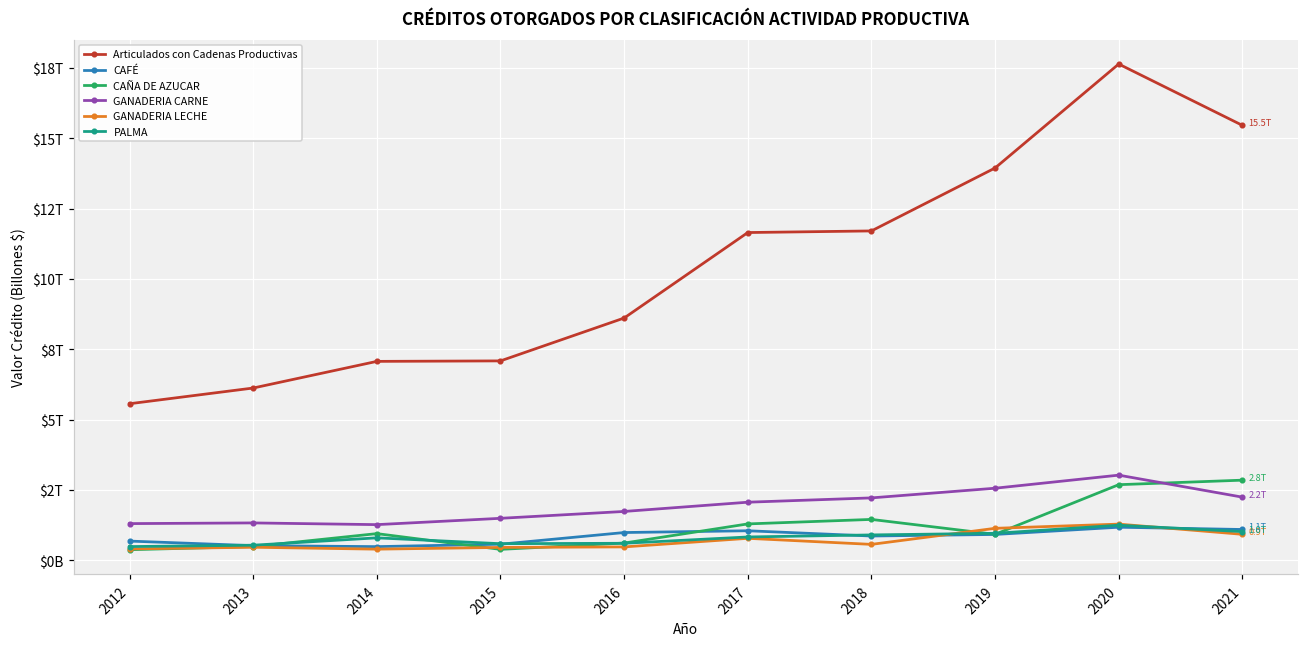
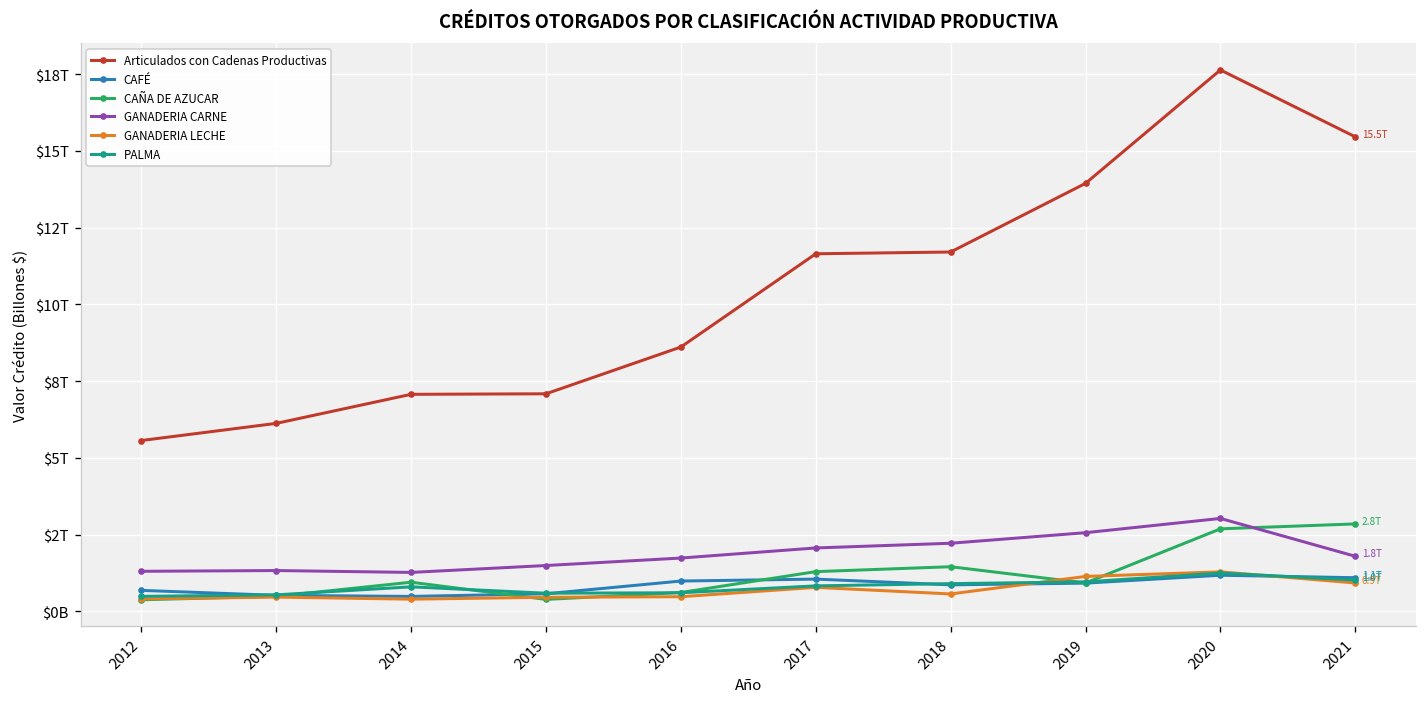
GANADERIA CARNE, 2021: 2.2T -> 1.8T
